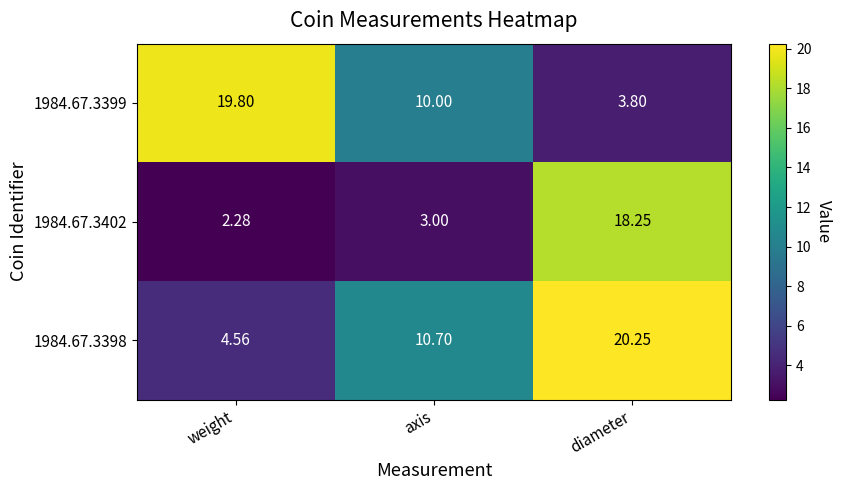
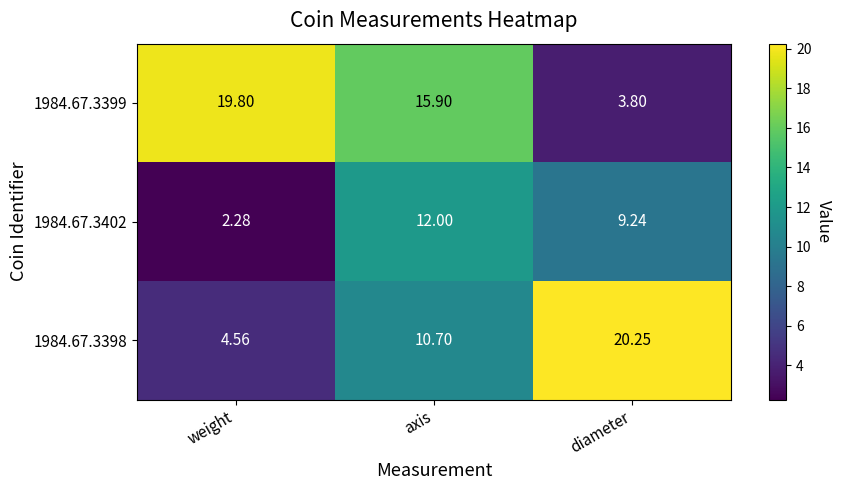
1984.67.3399, axis: 10.00 -> 15.90
1984.67.3402, axis: 3.00 -> 12.00
1984.67.3402, diameter: 18.25 -> 9.24
